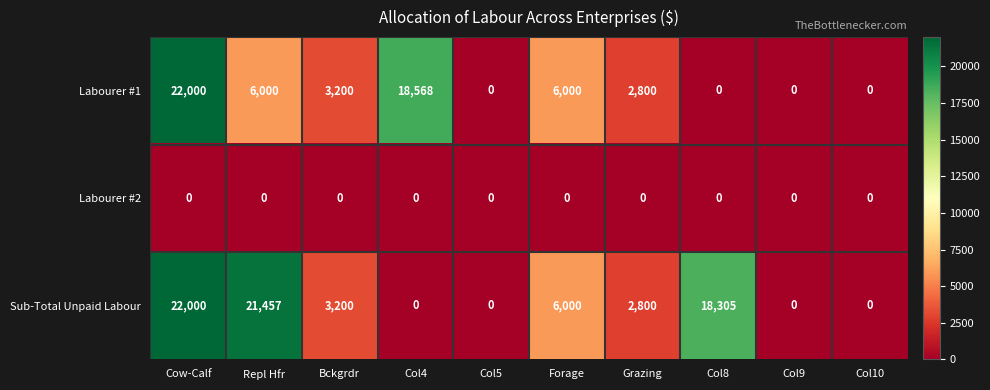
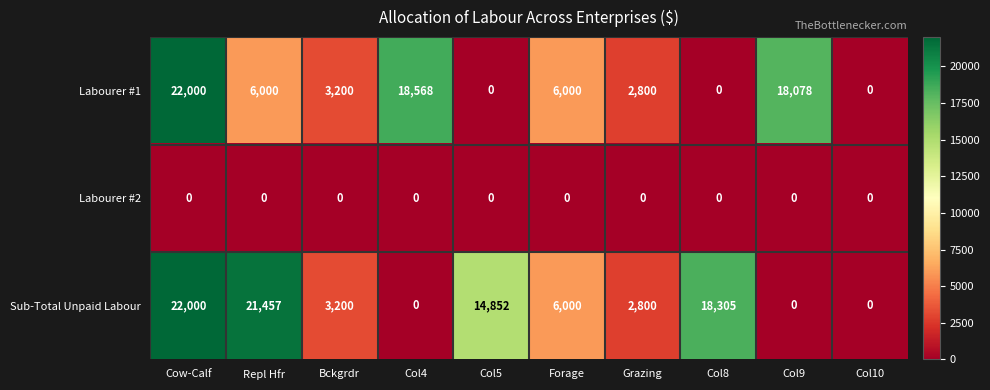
Labourer #1, Col9: 0 -> 18,078
Sub-Total Unpaid Labour, Col5: 0 -> 14,852
